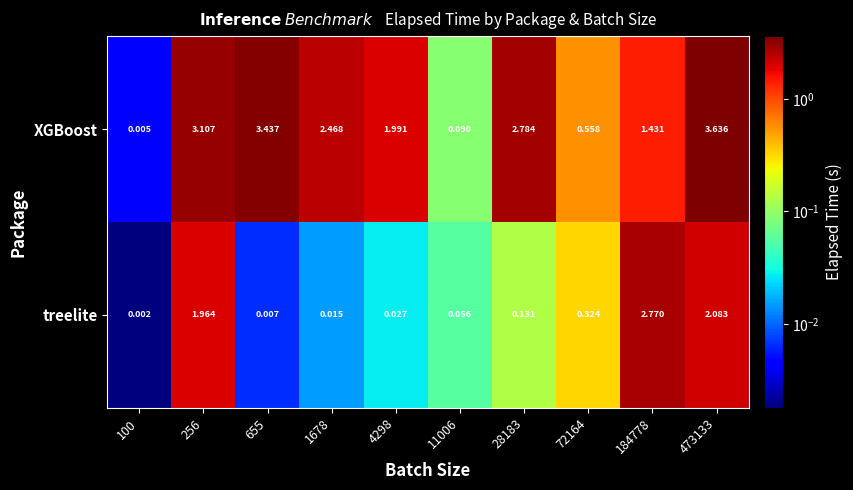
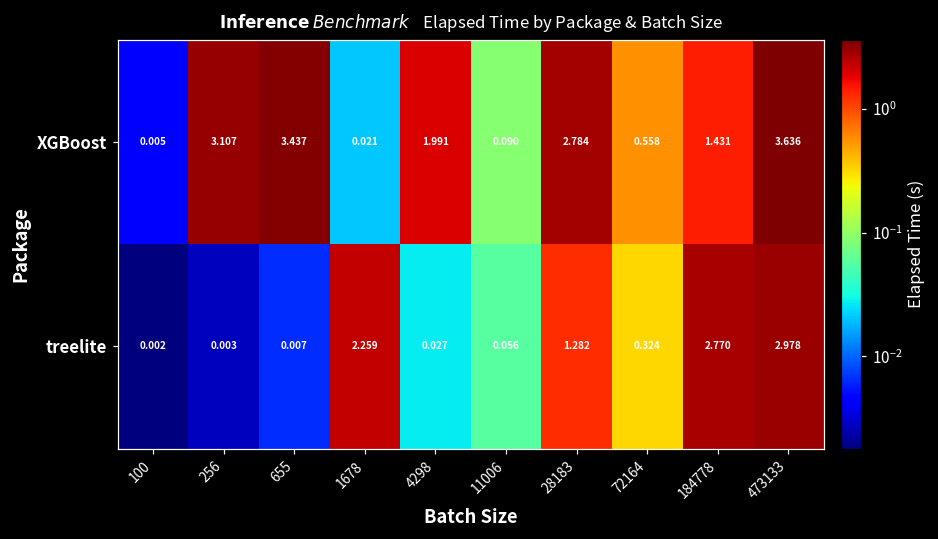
XGBoost, 1678: 2.468 -> 0.021
treelite, 256: 1.964 -> 0.003
treelite, 1678: 0.015 -> 2.259
treelite, 28183: 0.131 -> 1.282
treelite, 473133: 2.083 -> 2.978
